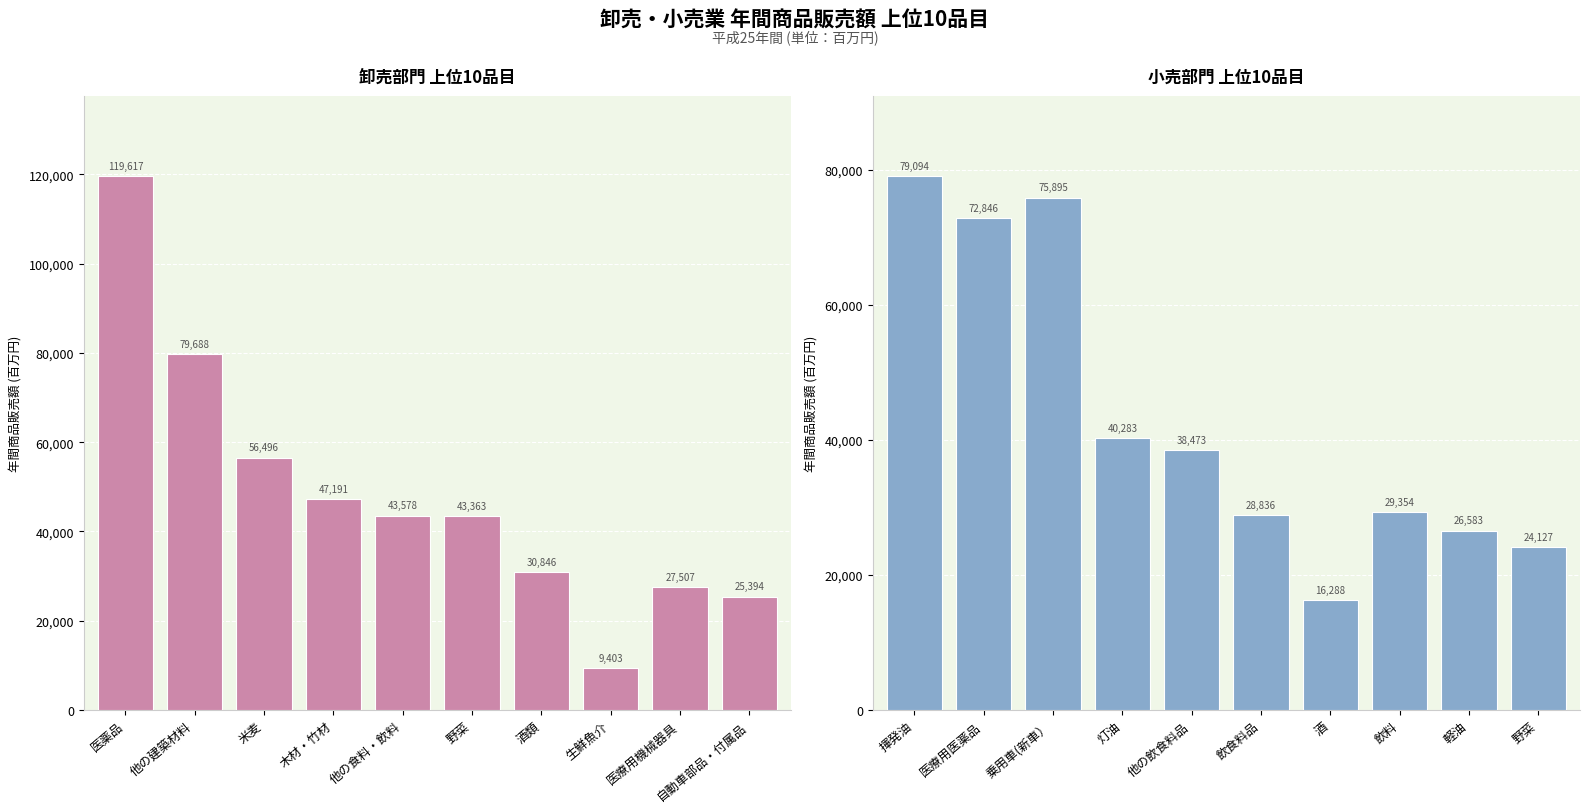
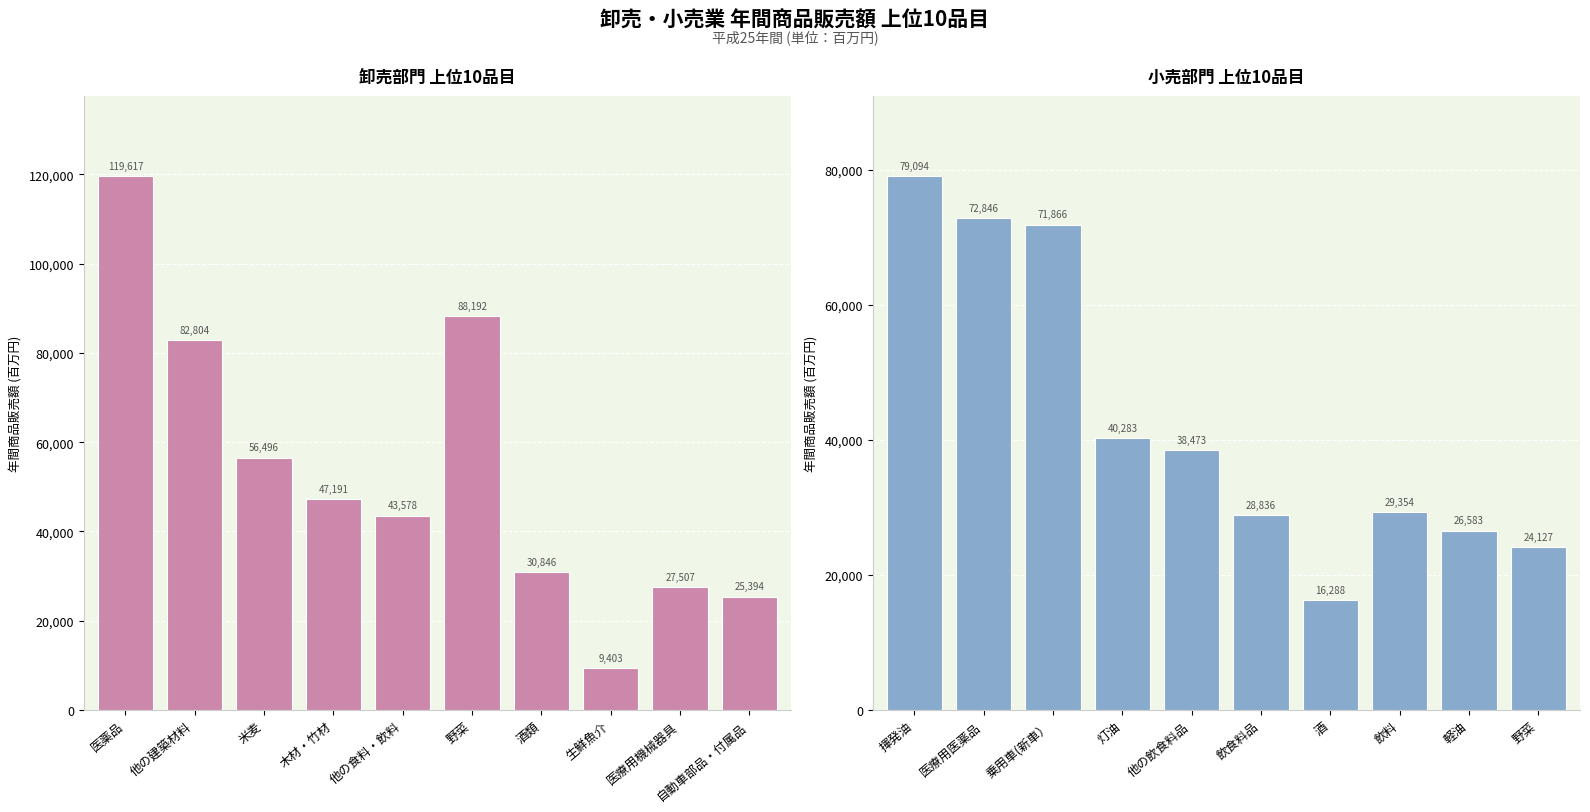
卸売部門 上位10品目, 他の建築材料: 79,688 -> 82,804
卸売部門 上位10品目, 野菜: 43,363 -> 88,192
小売部門 上位10品目, 乗用車(新車）: 75,895 -> 71,866
